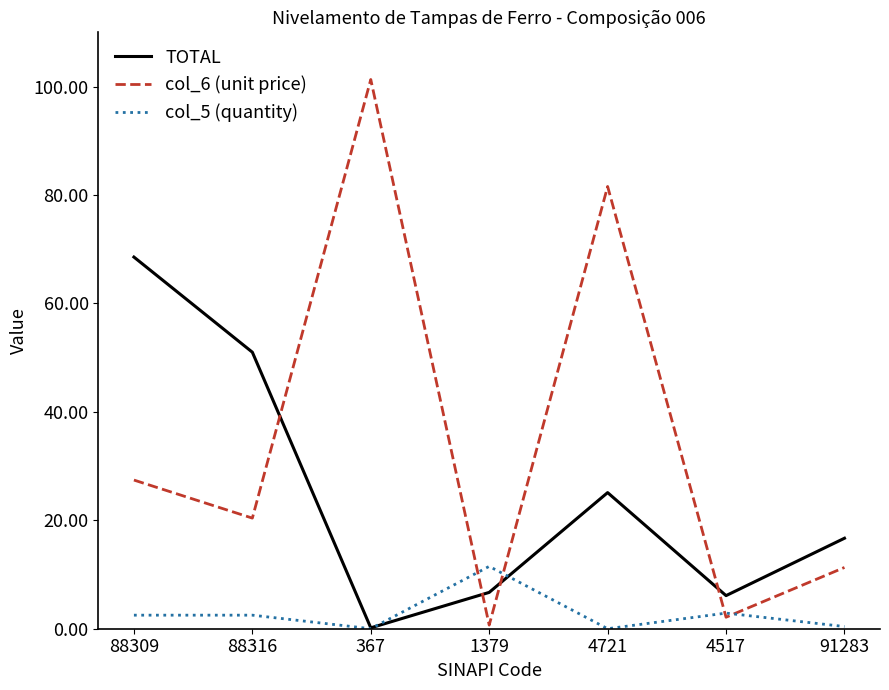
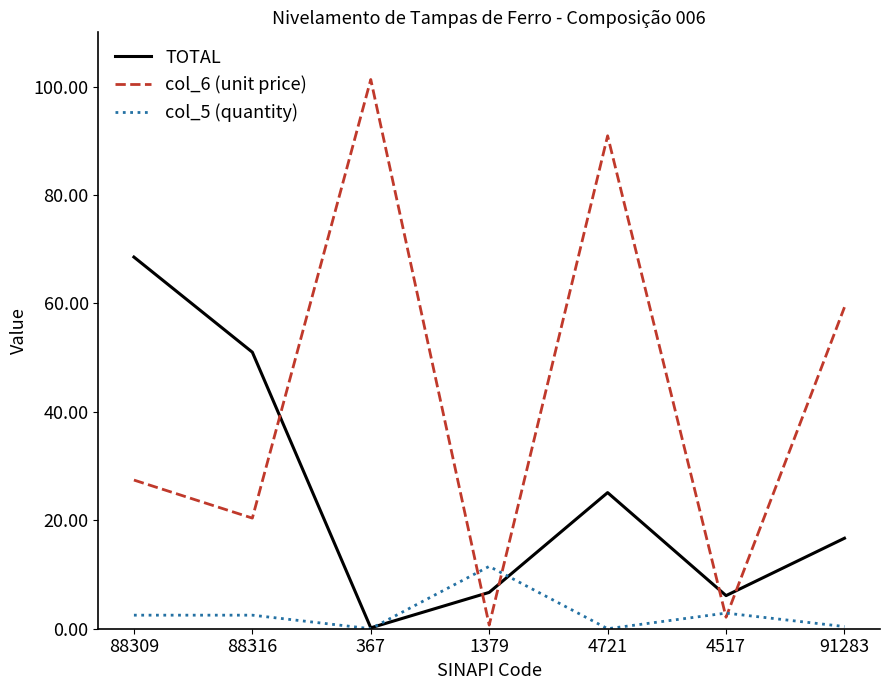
col_6 (unit price), 4721: 82 -> 91
col_6 (unit price), 91283: 11 -> 59
